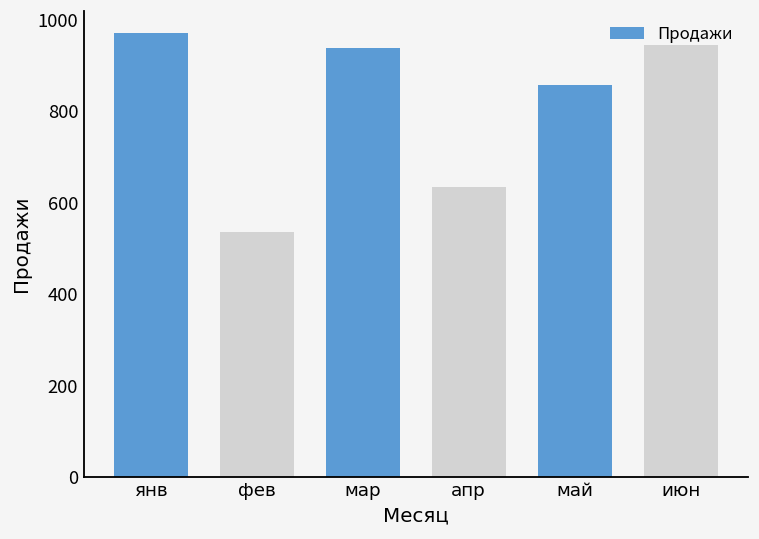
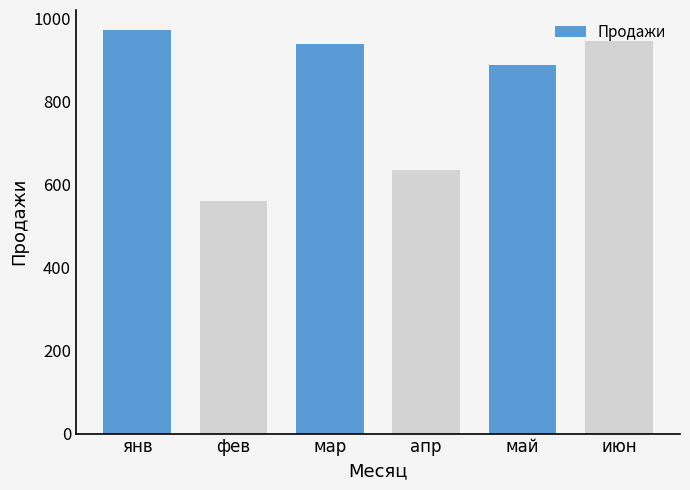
фев: 540 -> 560
май: 860 -> 890
